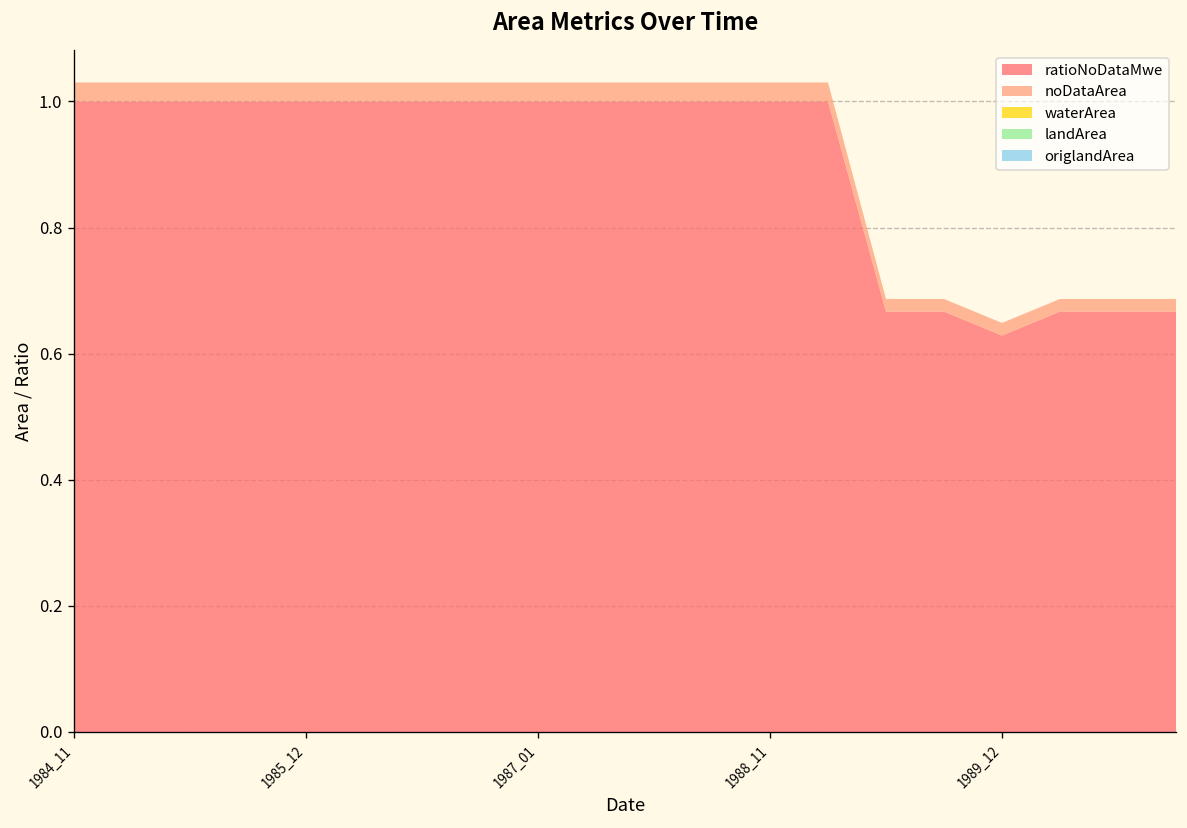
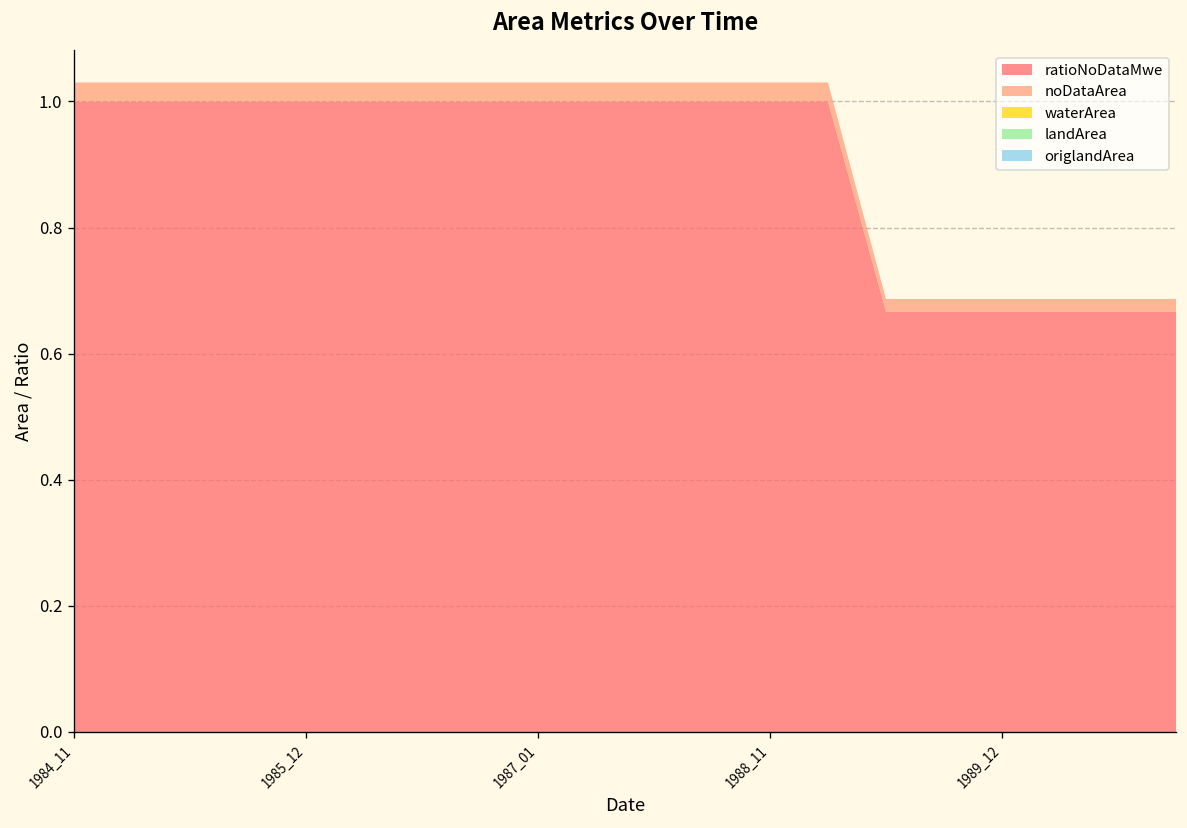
ratioNoDataMwe, 1989_12: 0.63 -> 0.67
